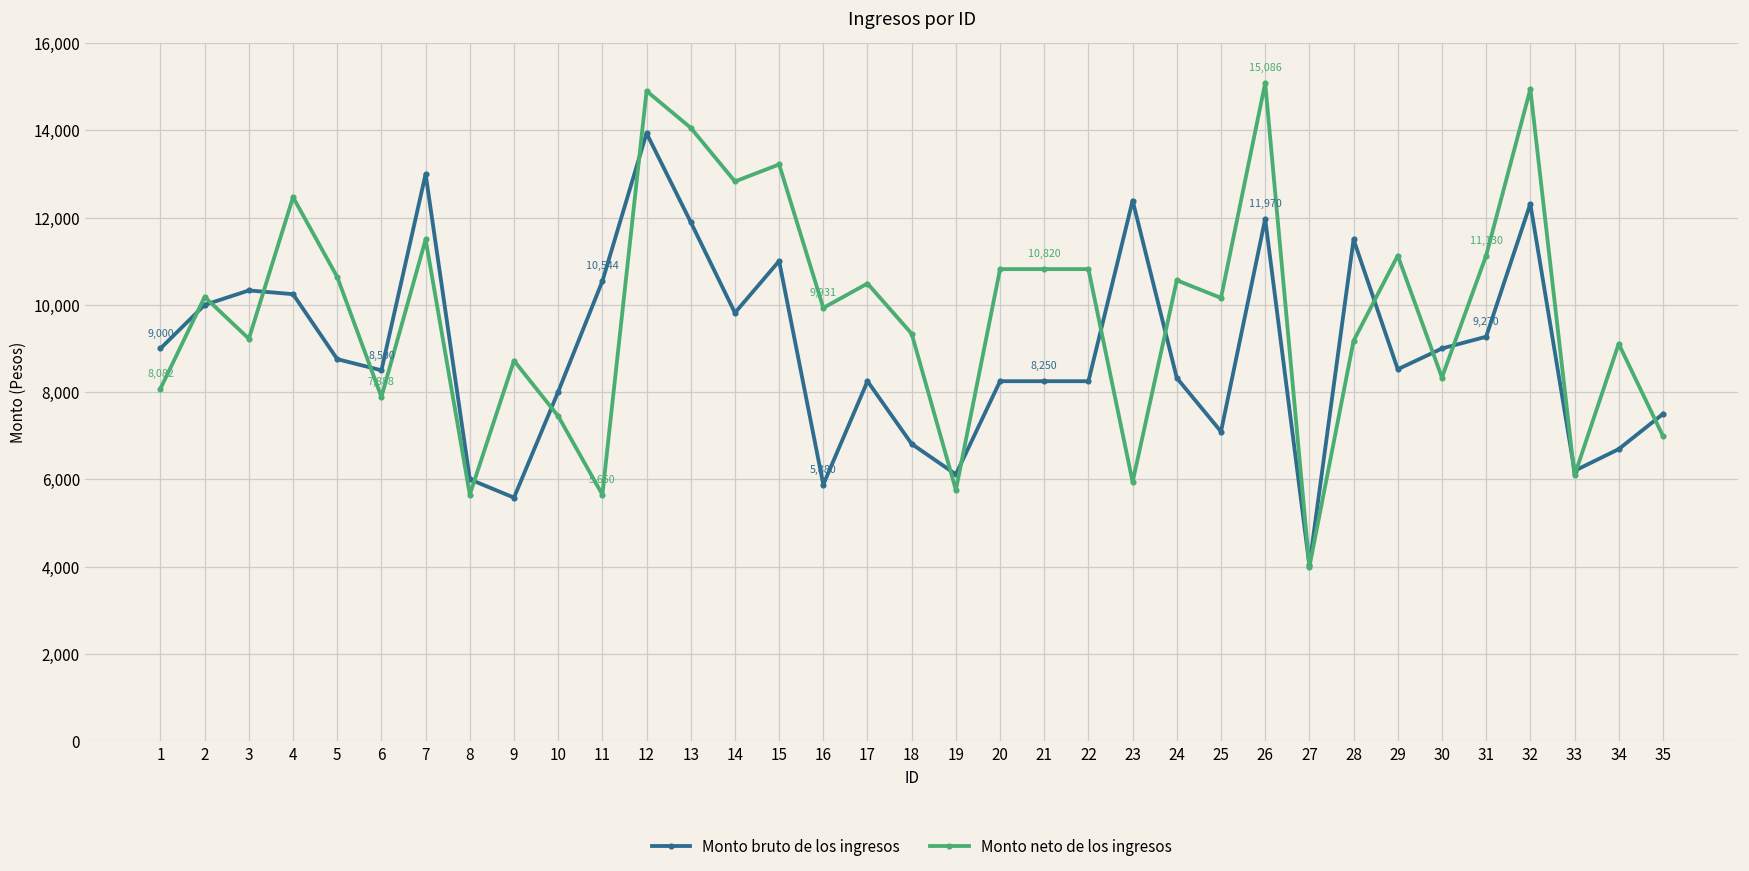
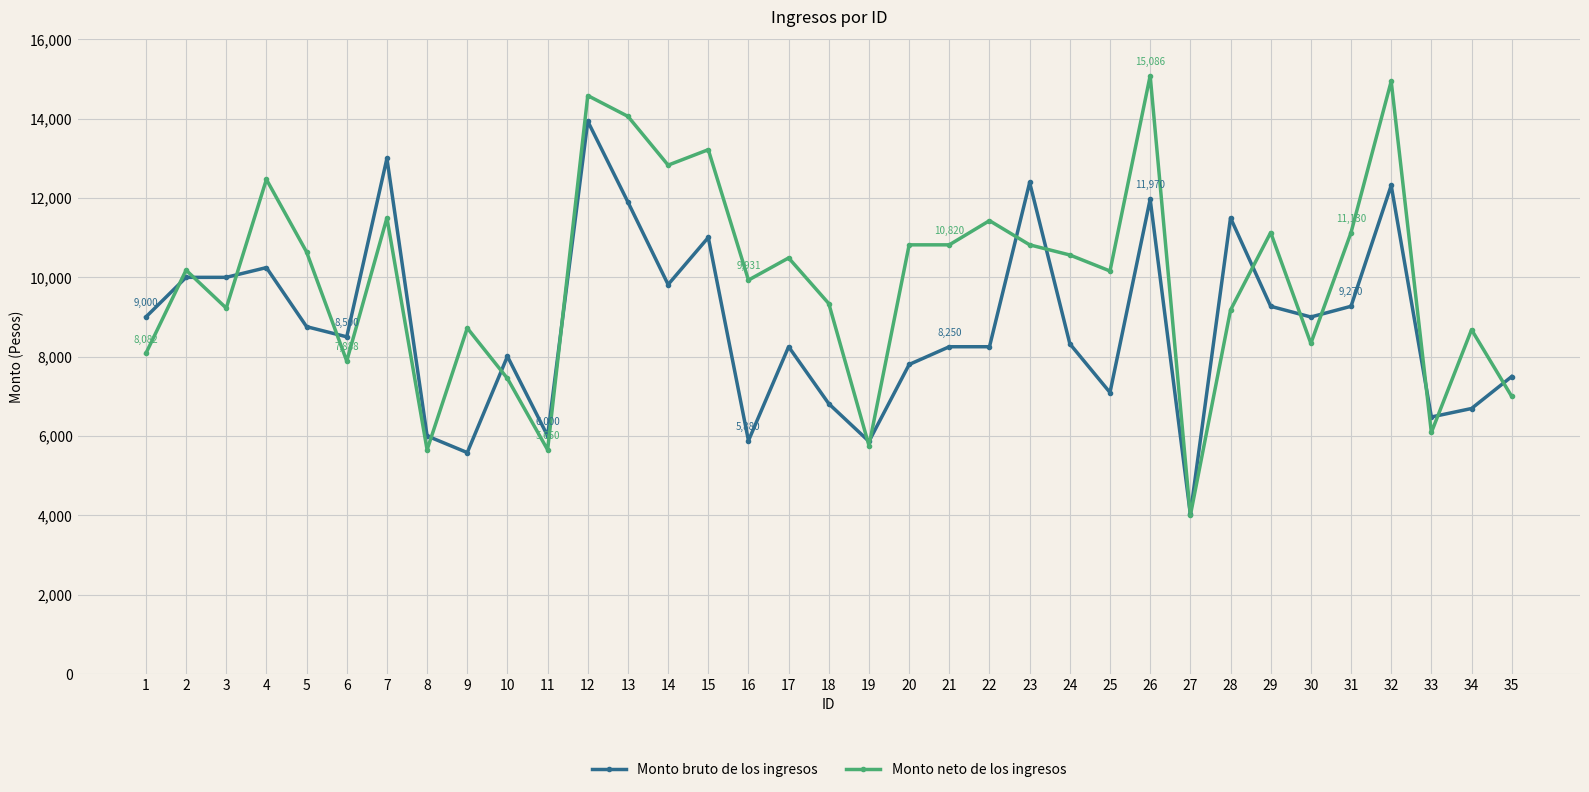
Monto bruto de los ingresos, 3: 10,300 -> 10,000
Monto bruto de los ingresos, 11: 10,544 -> 6,000
Monto neto de los ingresos, 12: 14,900 -> 14,600
Monto bruto de los ingresos, 19: 6,100 -> 5,900
Monto bruto de los ingresos, 20: 8,300 -> 7,800
Monto neto de los ingresos, 22: 10,800 -> 11,400
Monto neto de los ingresos, 23: 5,900 -> 10,800
Monto bruto de los ingresos, 29: 8,500 -> 9,300
Monto bruto de los ingresos, 33: 6,200 -> 6,500
Monto neto de los ingresos, 34: 9,100 -> 8,700
